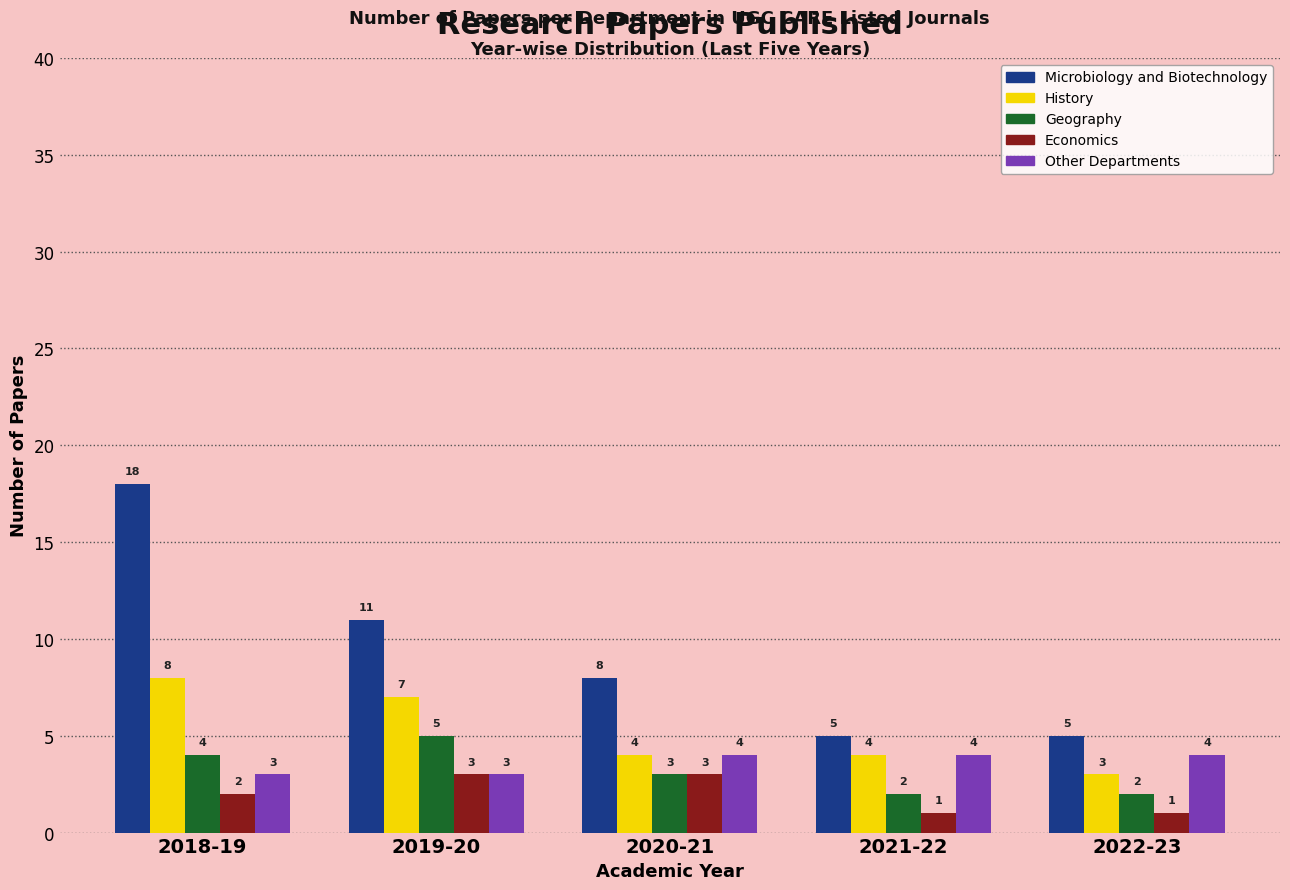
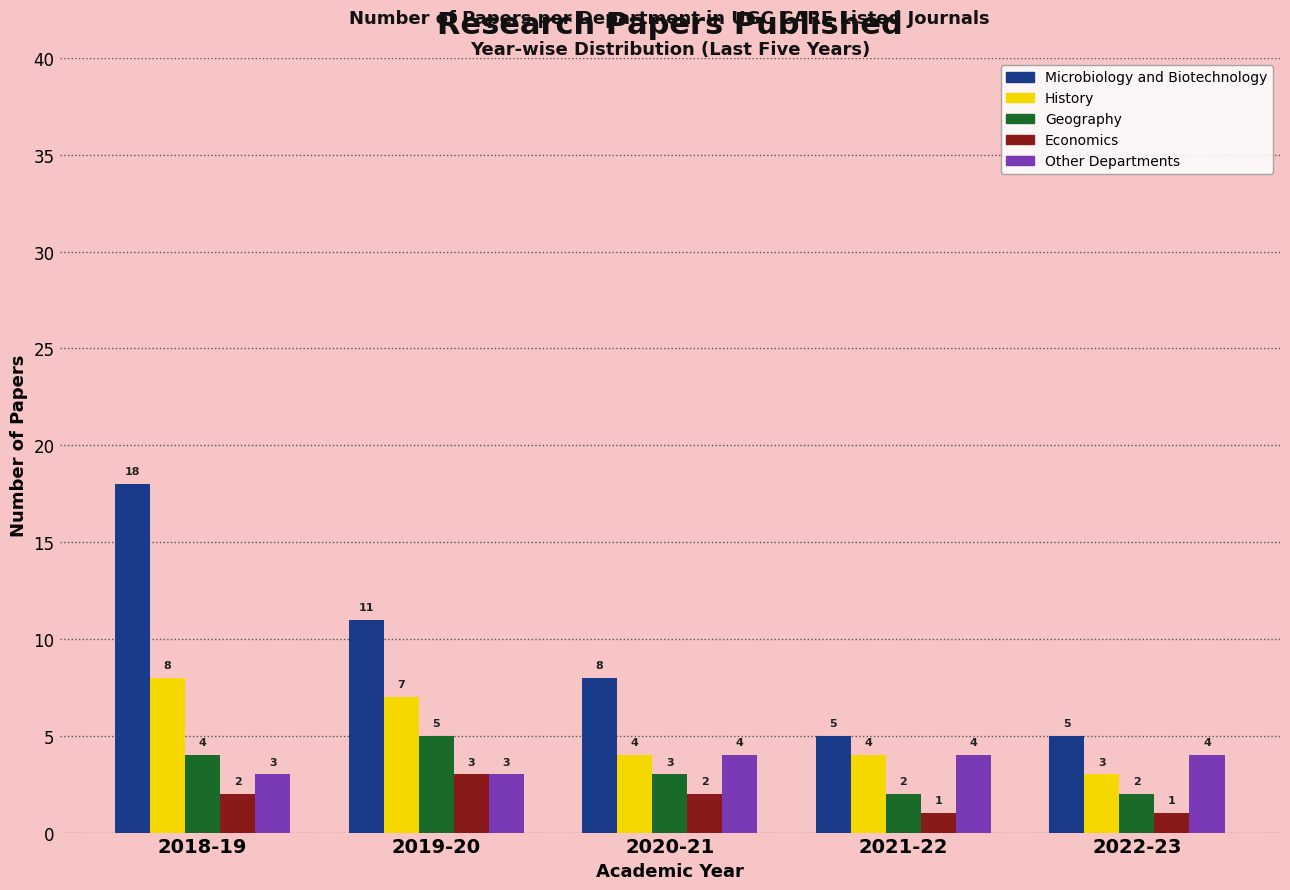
Economics, 2020-21: 3 -> 2
